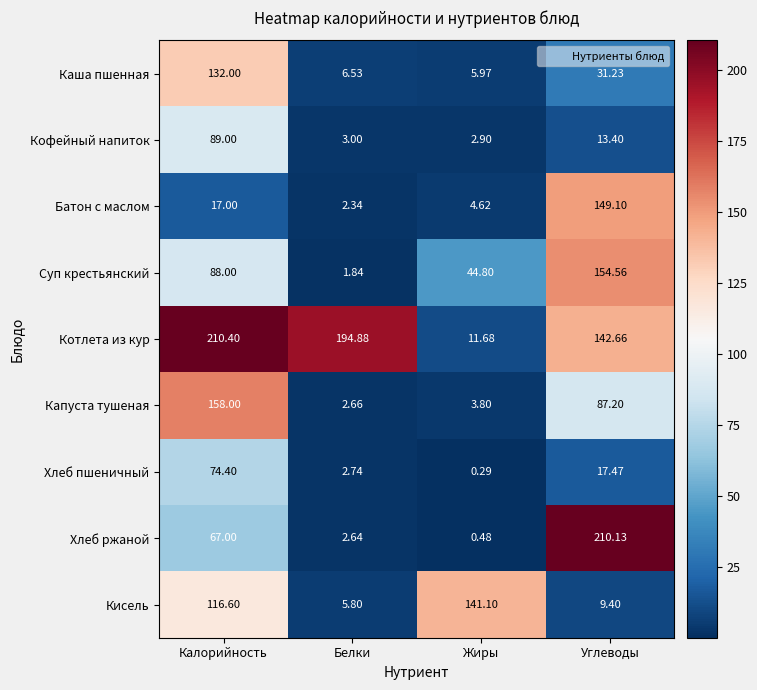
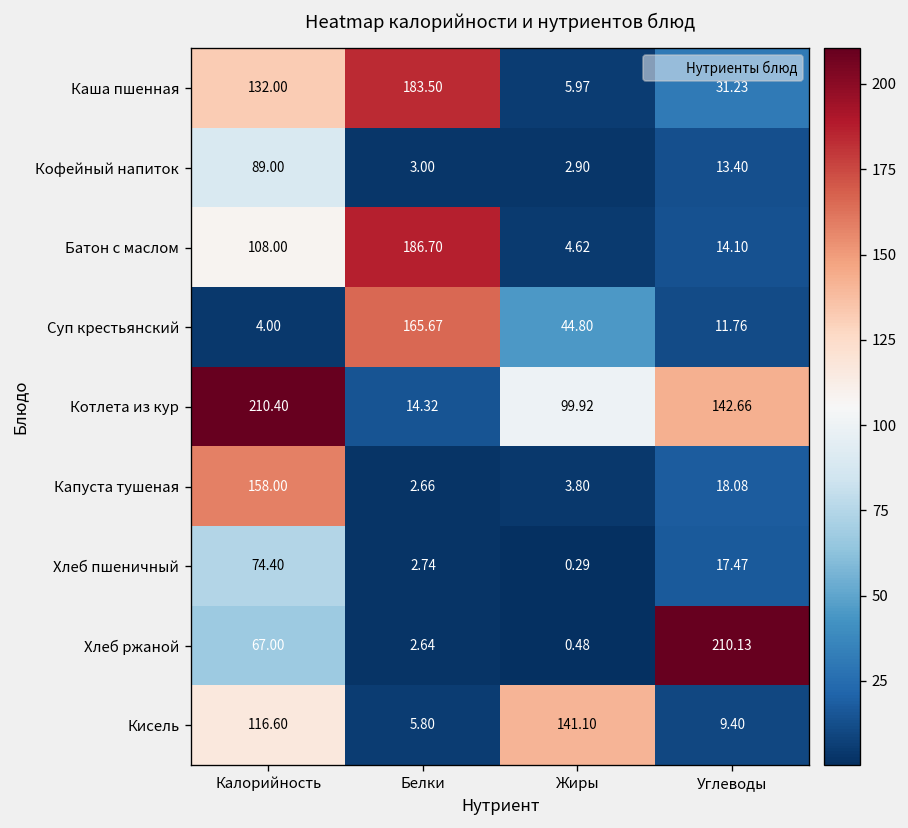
Каша пшенная, Белки: 6.53 -> 183.50
Батон с маслом, Калорийность: 17.00 -> 108.00
Батон с маслом, Белки: 2.34 -> 186.70
Батон с маслом, Углеводы: 149.10 -> 14.10
Суп крестьянский, Калорийность: 88.00 -> 4.00
Суп крестьянский, Белки: 1.84 -> 165.67
Суп крестьянский, Углеводы: 154.56 -> 11.76
Котлета из кур, Белки: 194.88 -> 14.32
Котлета из кур, Жиры: 11.68 -> 99.92
Капуста тушеная, Углеводы: 87.20 -> 18.08
